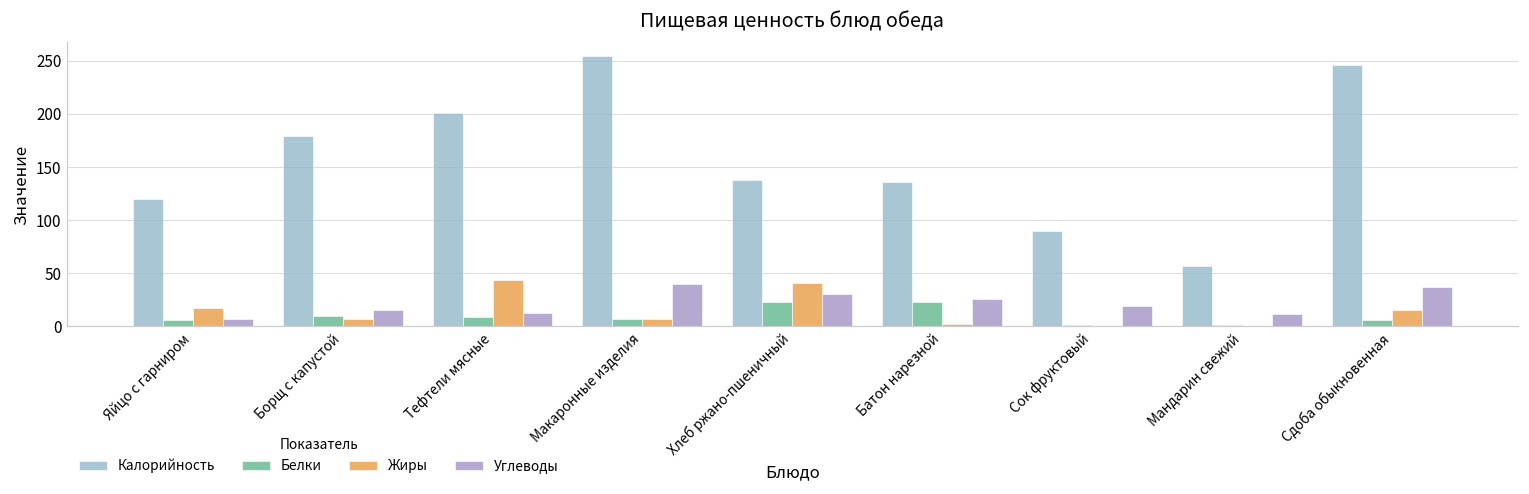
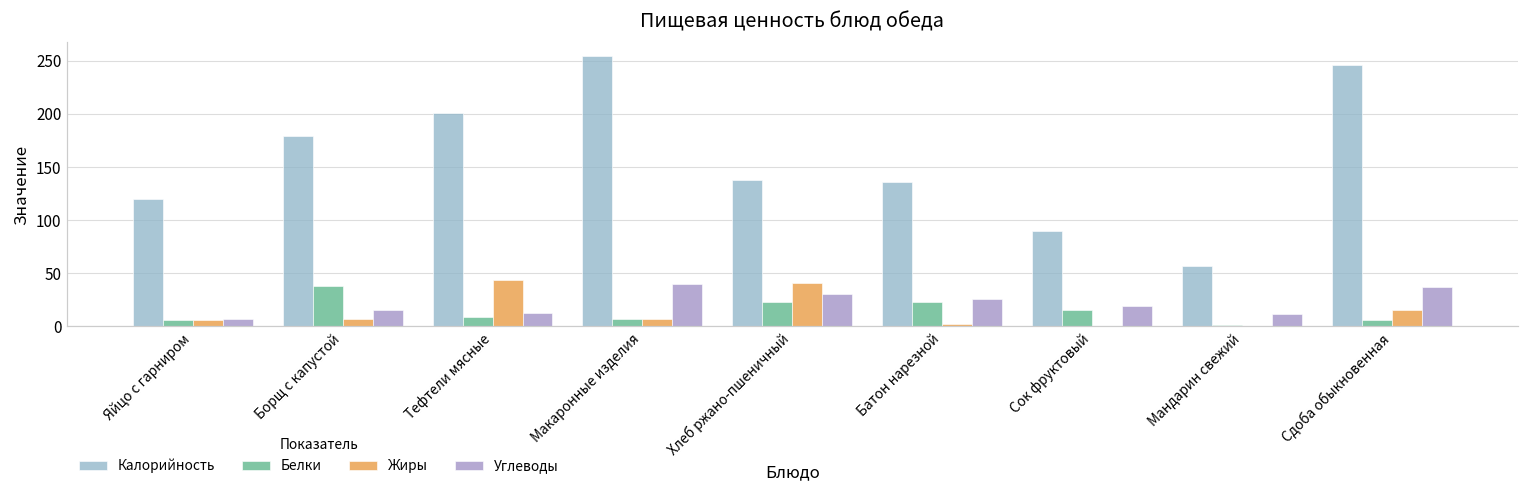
Жиры, Яйцо с гарниром: 20 -> 10
Белки, Борщ с капустой: 10 -> 40
Белки, Сок фруктовый: 0 -> 20
